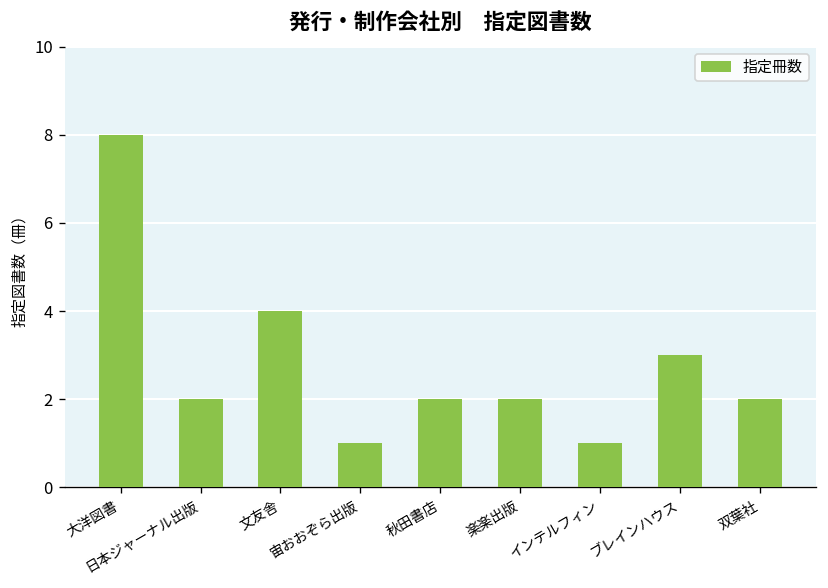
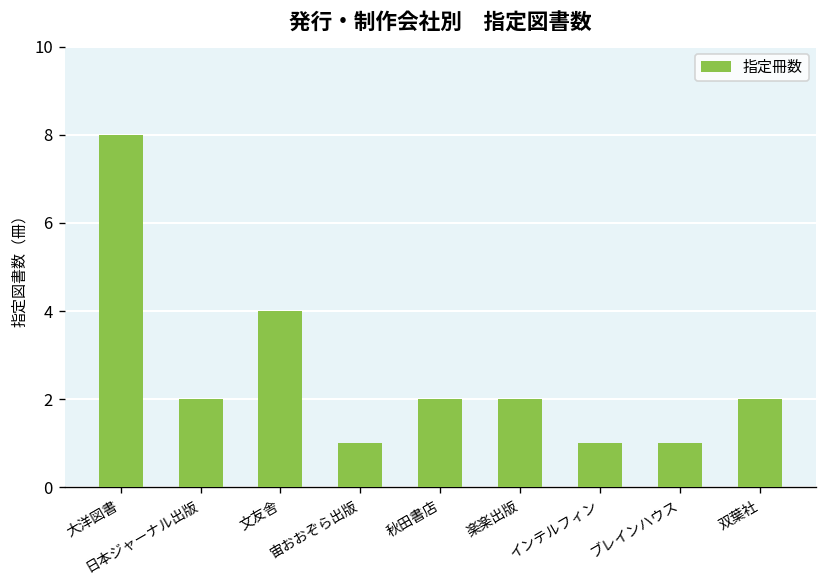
ブレインハウス: 3 -> 1
